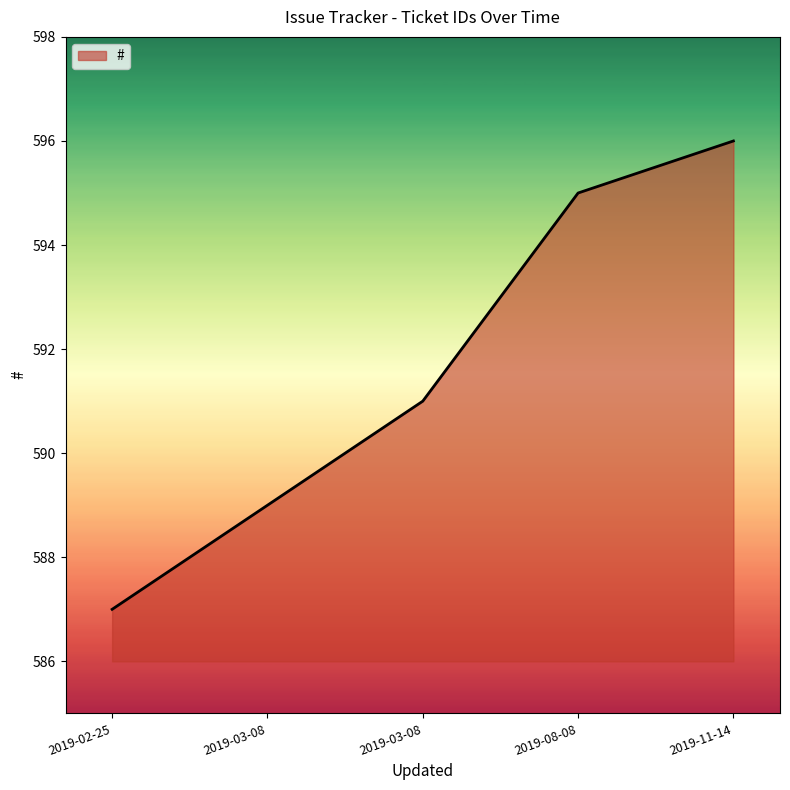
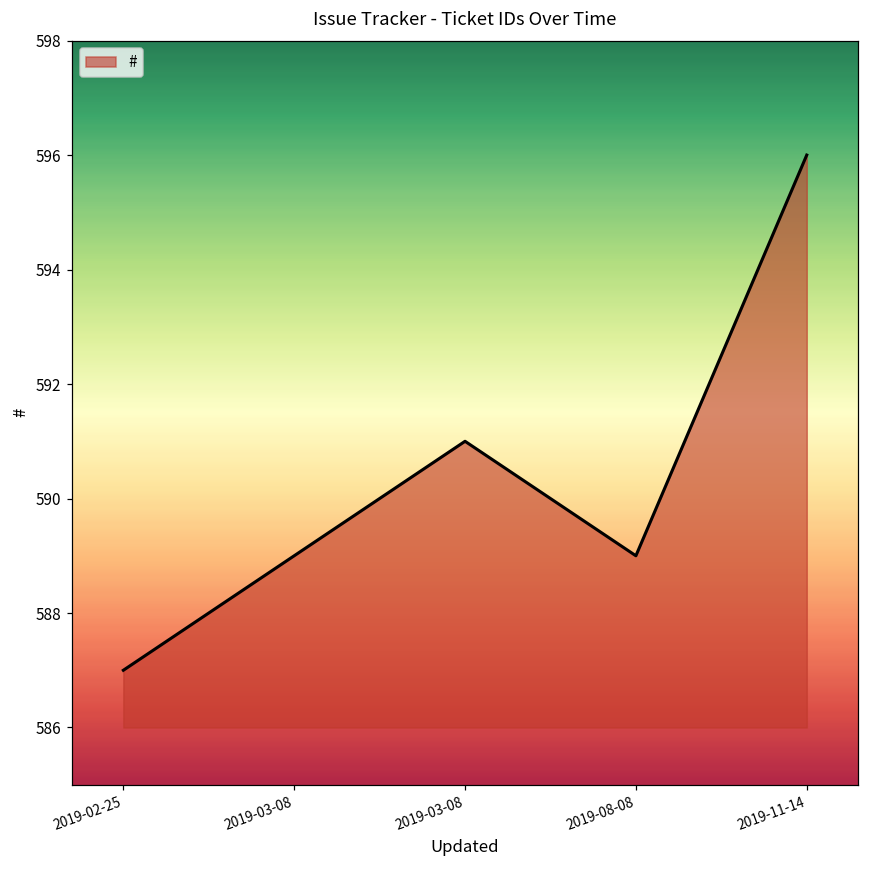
2019-08-08: 595 -> 589
